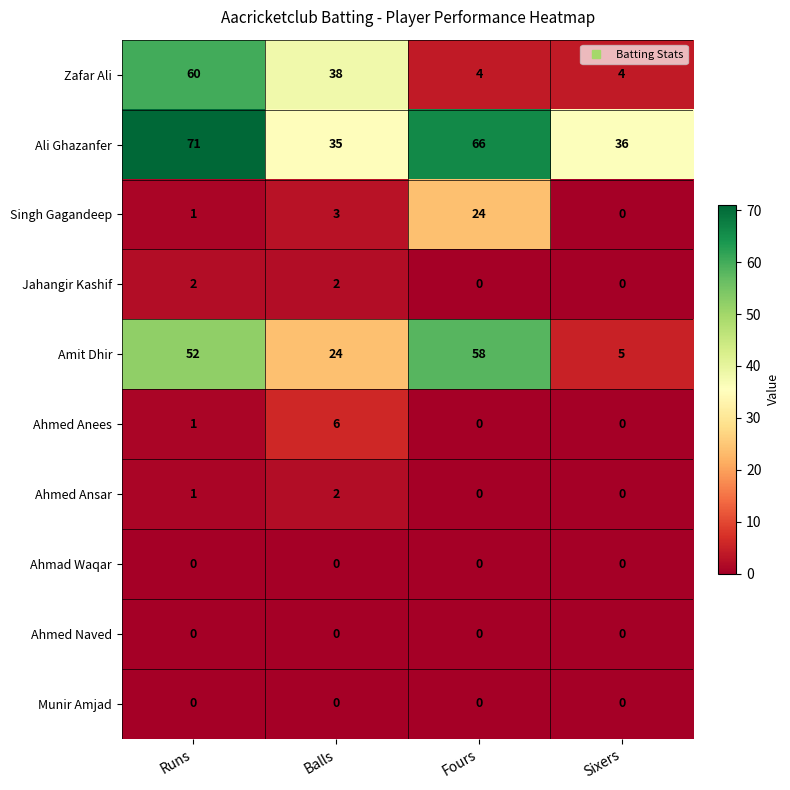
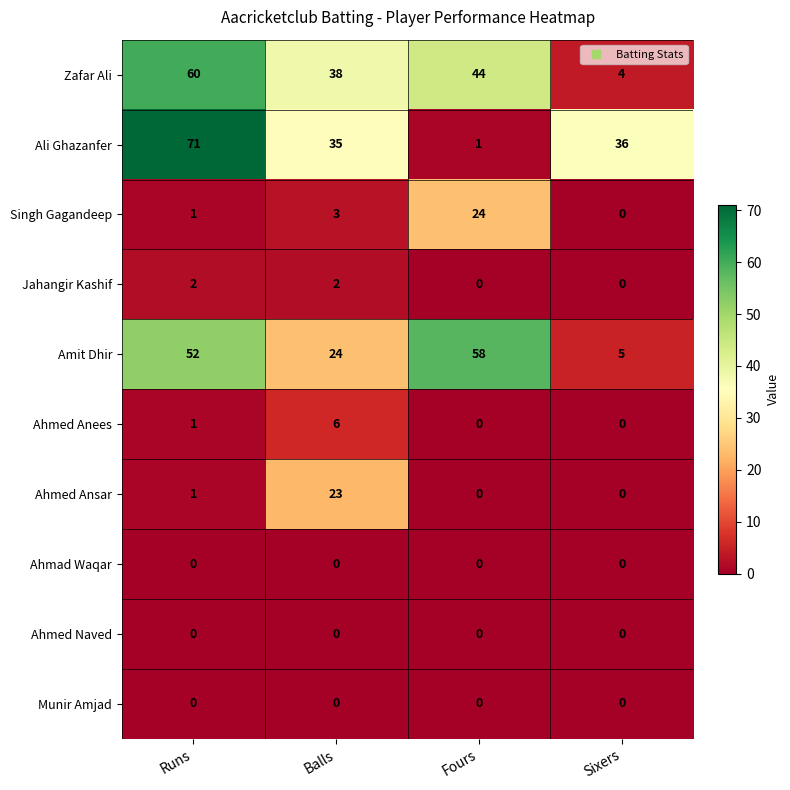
Zafar Ali, Fours: 4 -> 44
Ali Ghazanfer, Fours: 66 -> 1
Ahmed Ansar, Balls: 2 -> 23
